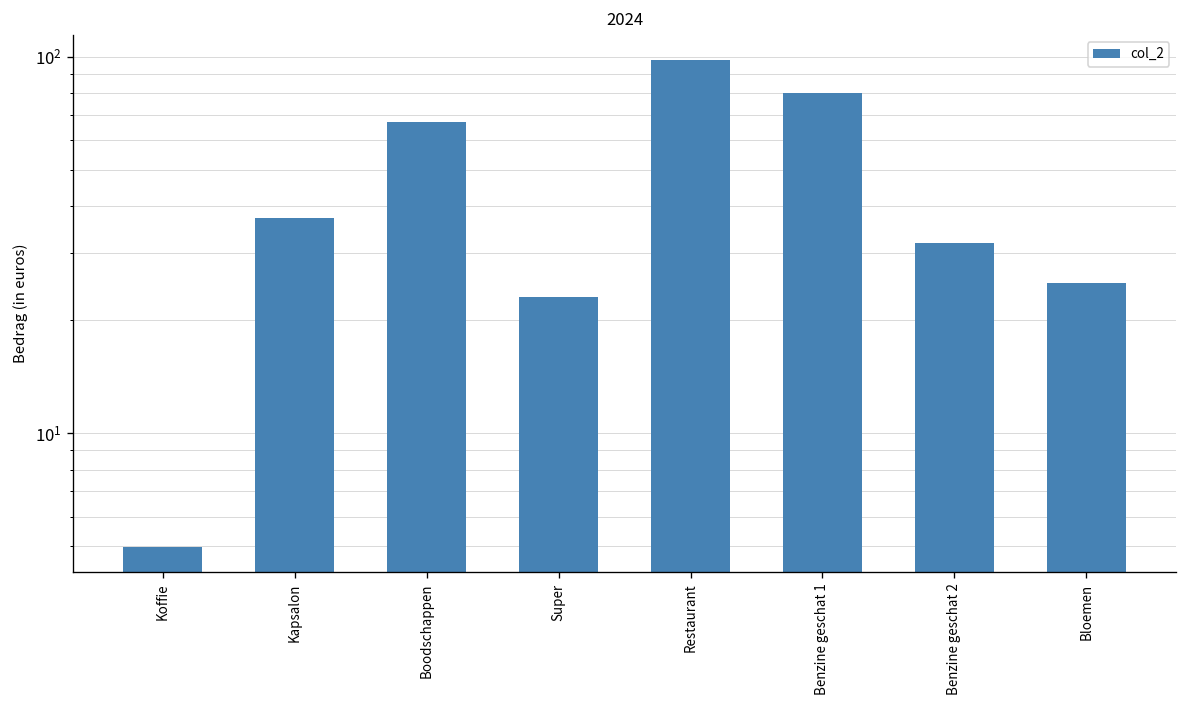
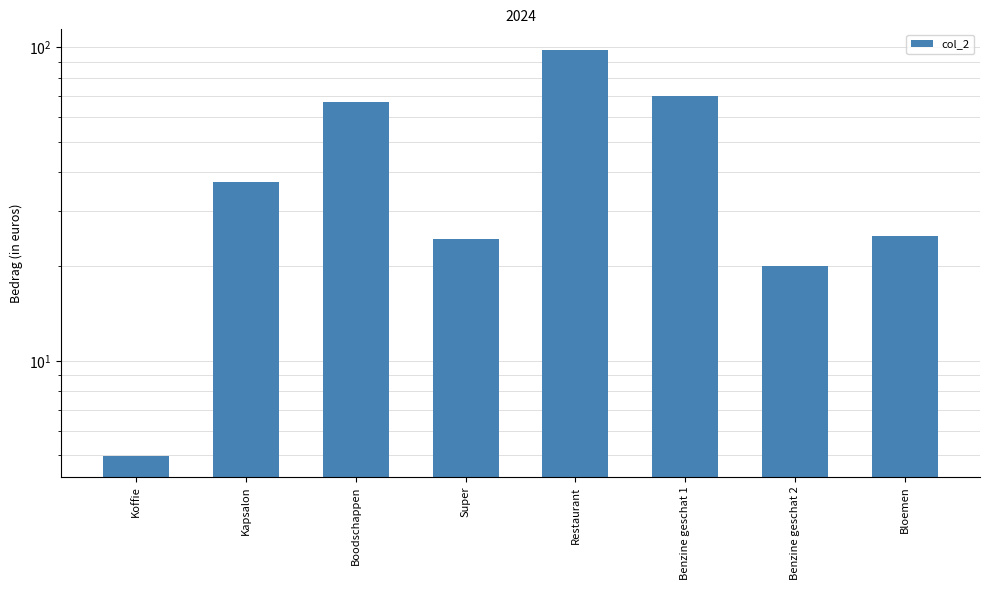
Super: 23 -> 25
Benzine geschat 1: 80 -> 70
Benzine geschat 2: 32 -> 20
